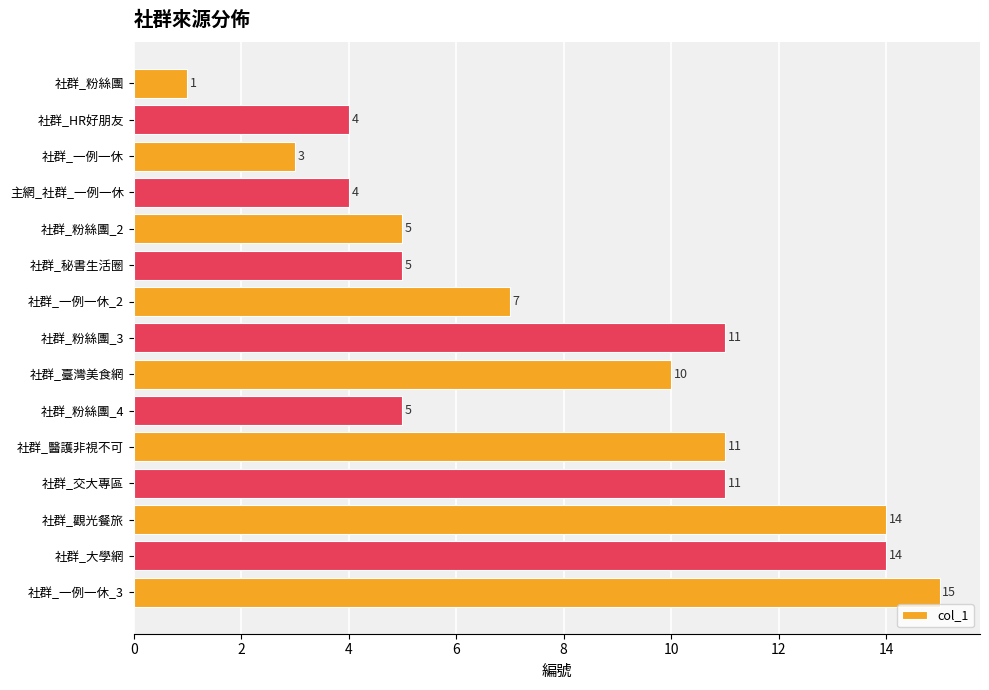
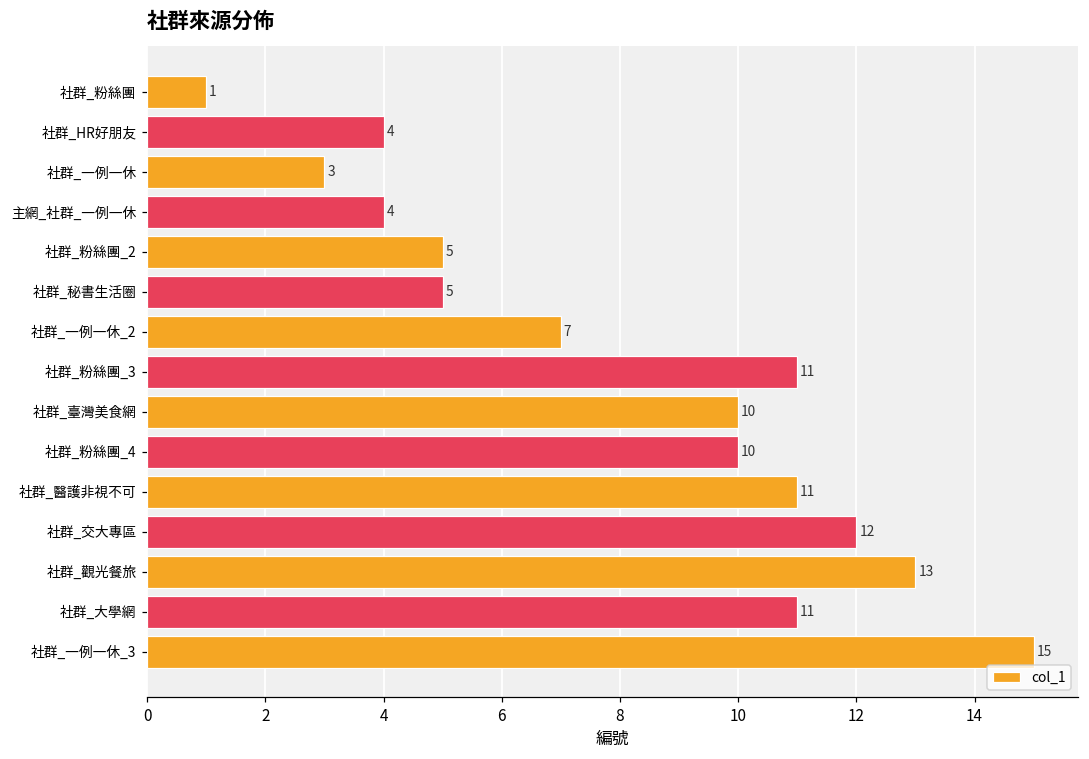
社群_粉絲團_4: 5 -> 10
社群_交大專區: 11 -> 12
社群_觀光餐旅: 14 -> 13
社群_大學網: 14 -> 11
